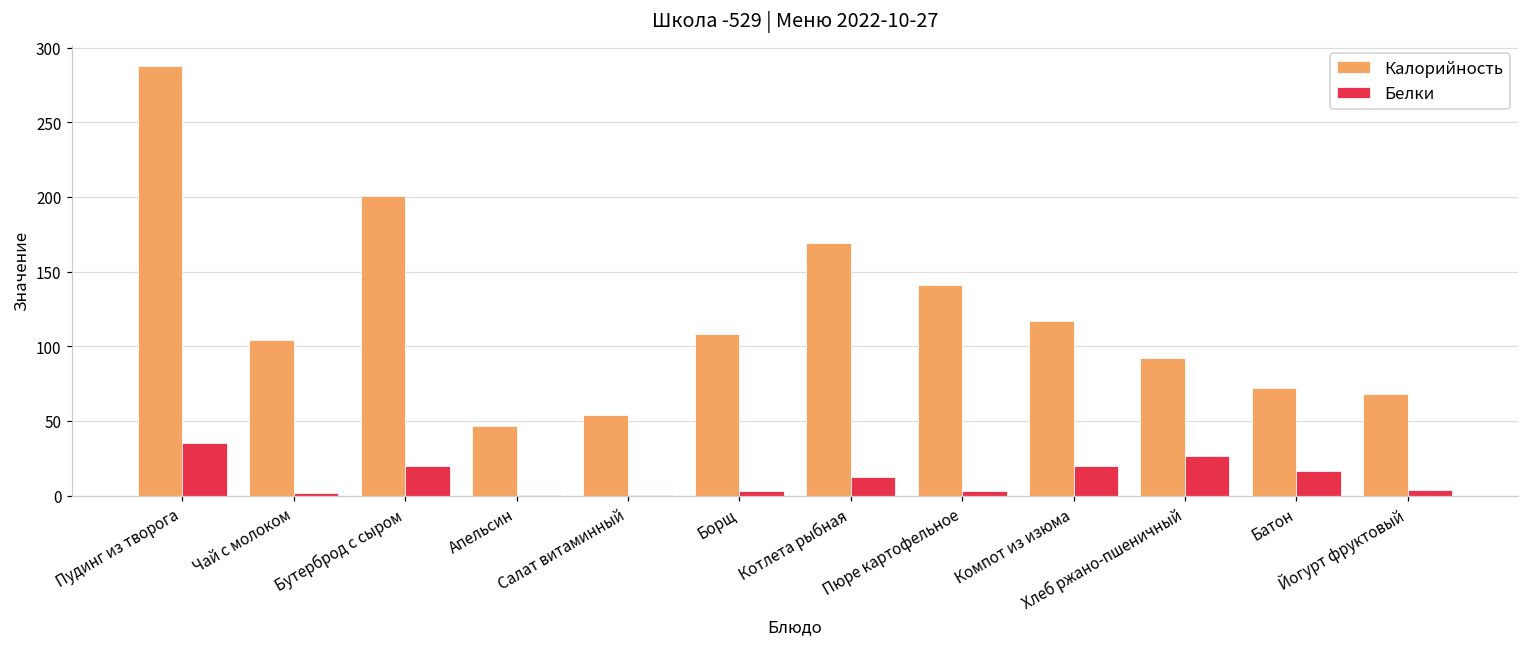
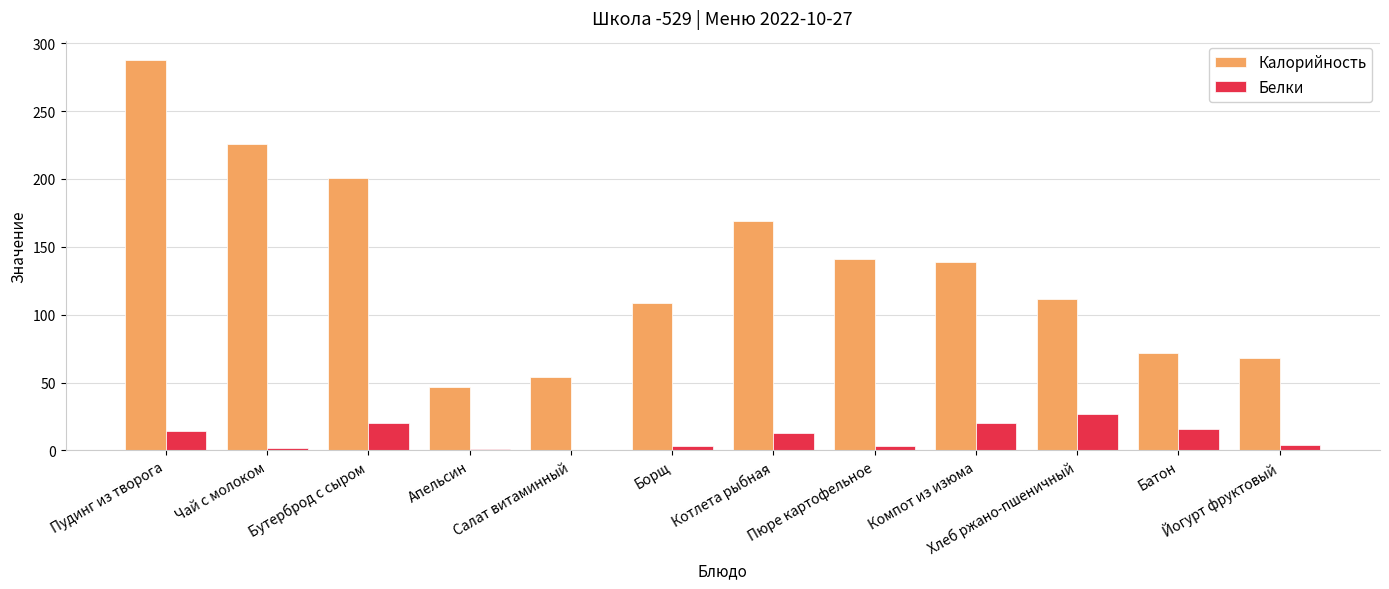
Белки, Пудинг из творога: 35 -> 15
Калорийность, Чай с молоком: 104 -> 226
Калорийность, Компот из изюма: 117 -> 139
Калорийность, Хлеб ржано-пшеничный: 92 -> 112
